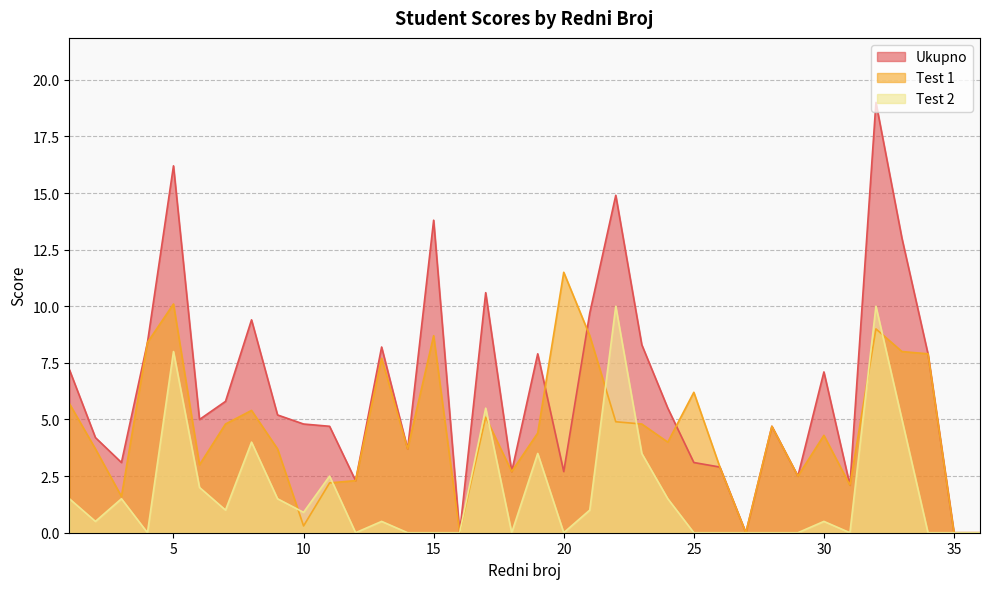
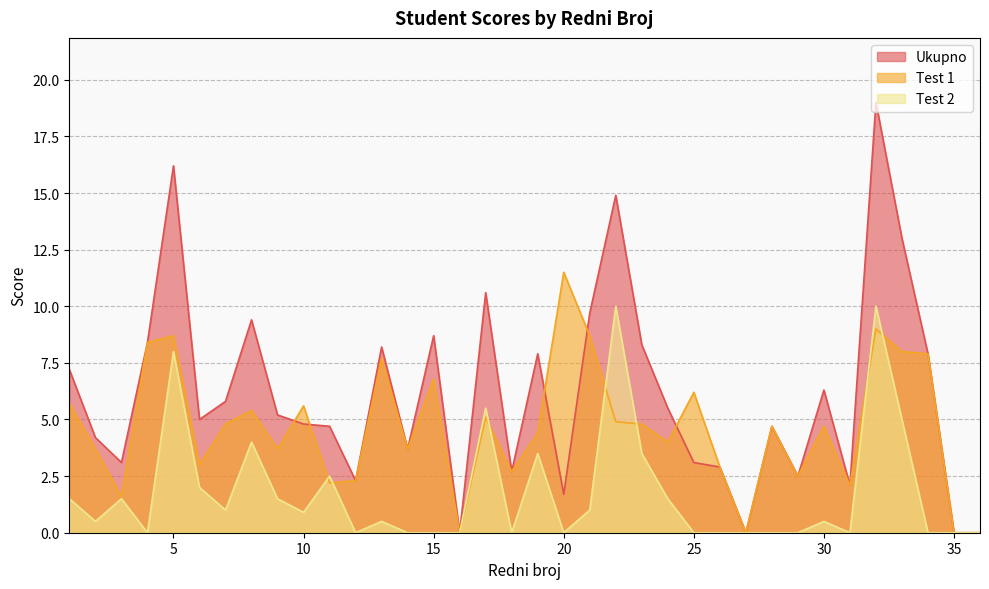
Test 1, 5: 10.1 -> 8.7
Test 1, 10: 0.3 -> 5.6
Ukupno, 15: 13.8 -> 8.7
Test 1, 15: 8.7 -> 6.8
Ukupno, 20: 2.7 -> 1.7
Ukupno, 30: 7.1 -> 6.3
Test 1, 30: 4.3 -> 4.7
